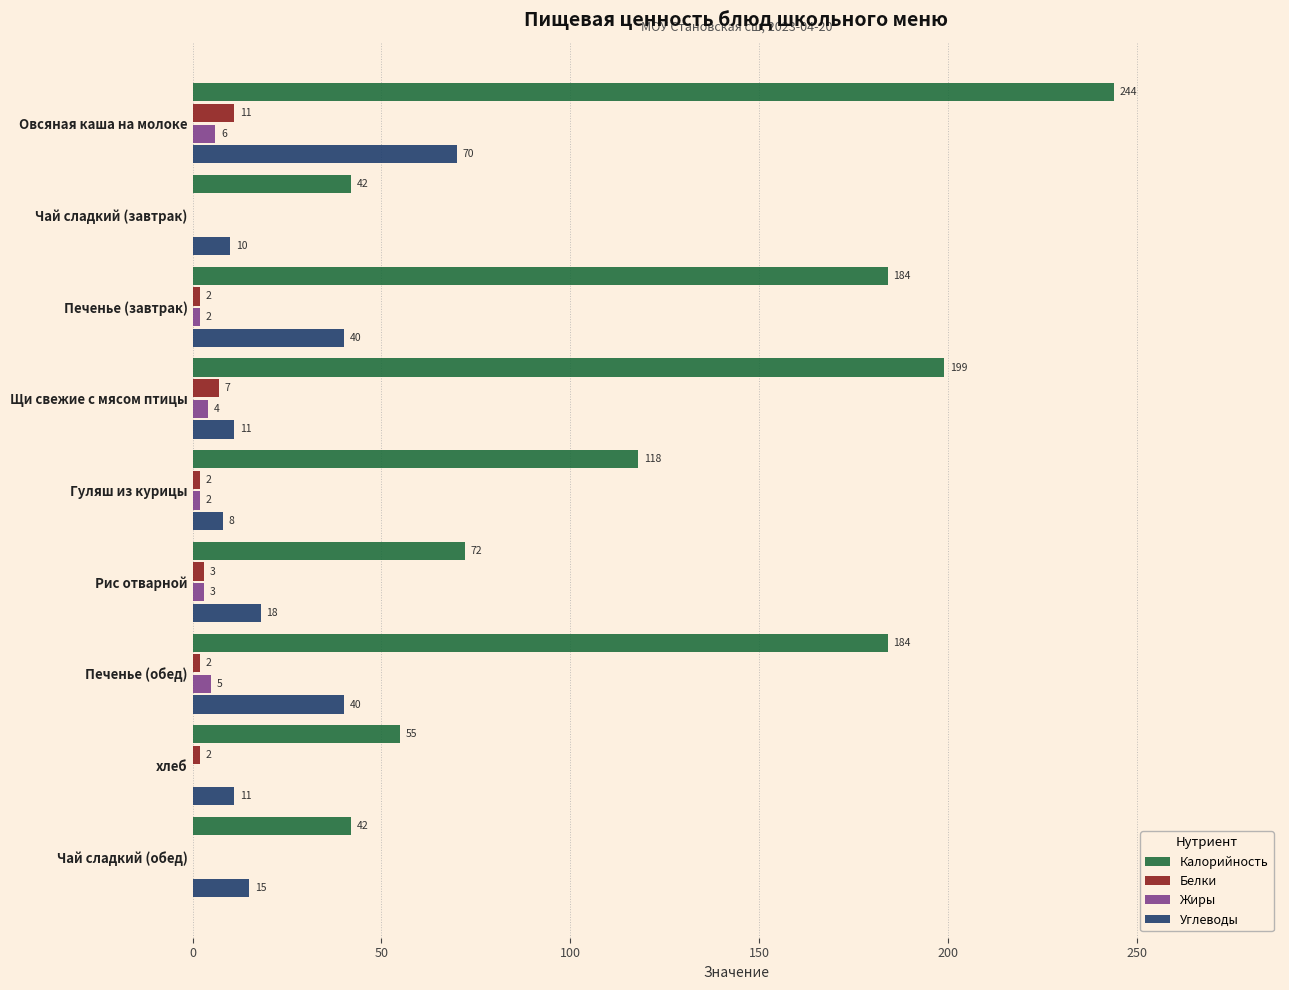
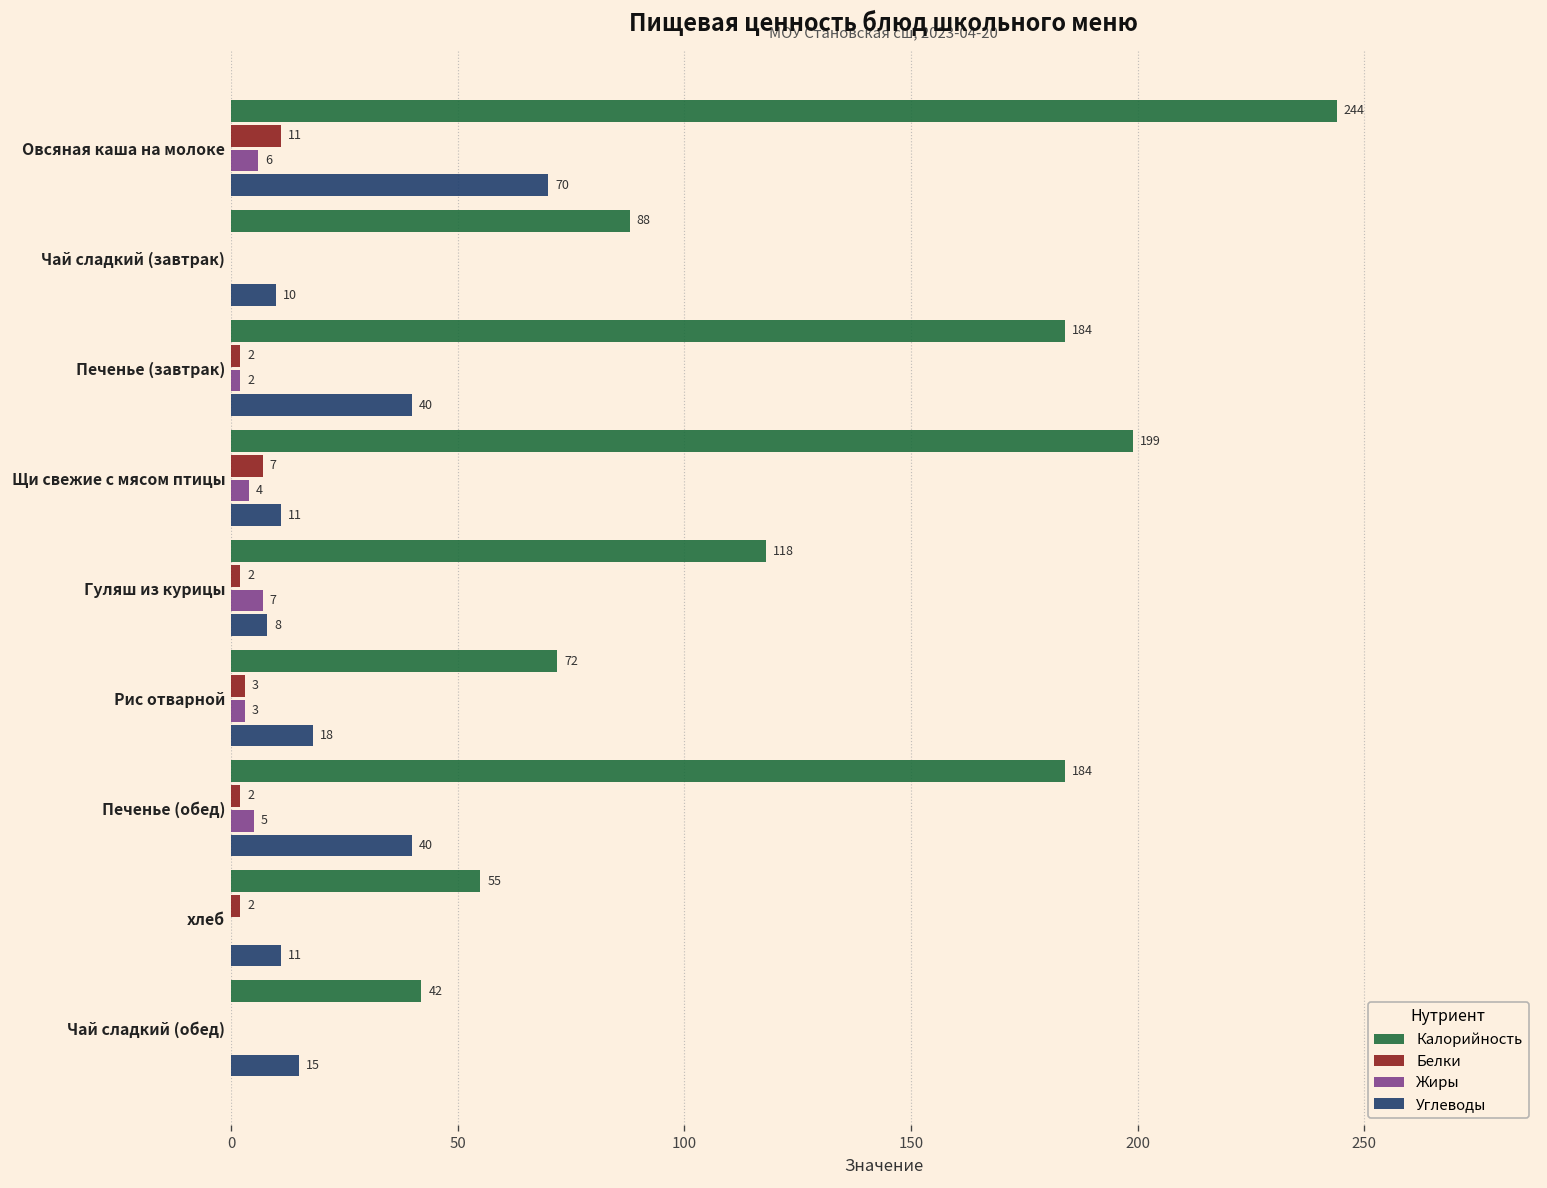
Калорийность, Чай сладкий (завтрак): 42 -> 88
Жиры, Гуляш из курицы: 2 -> 7
